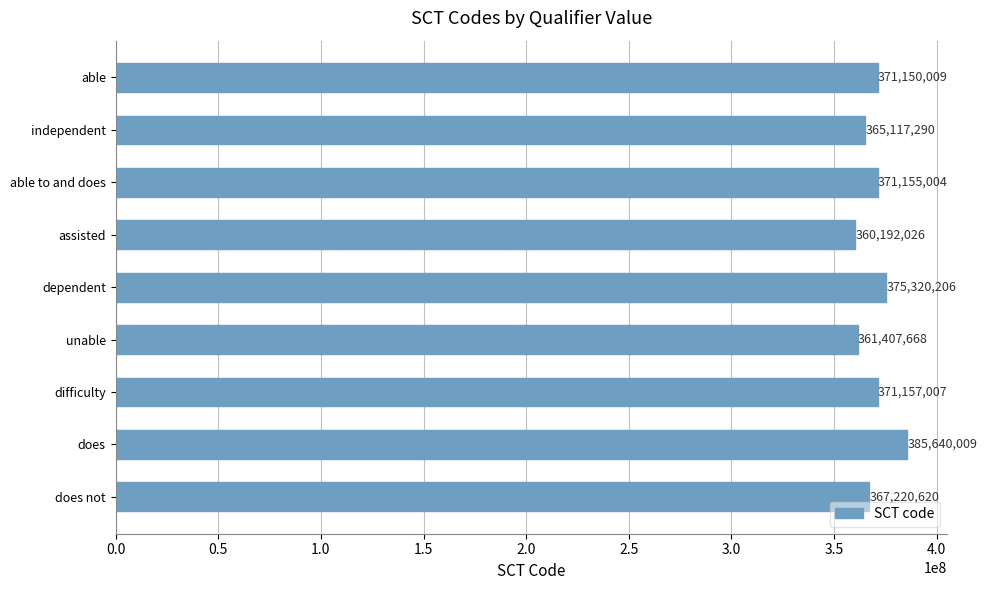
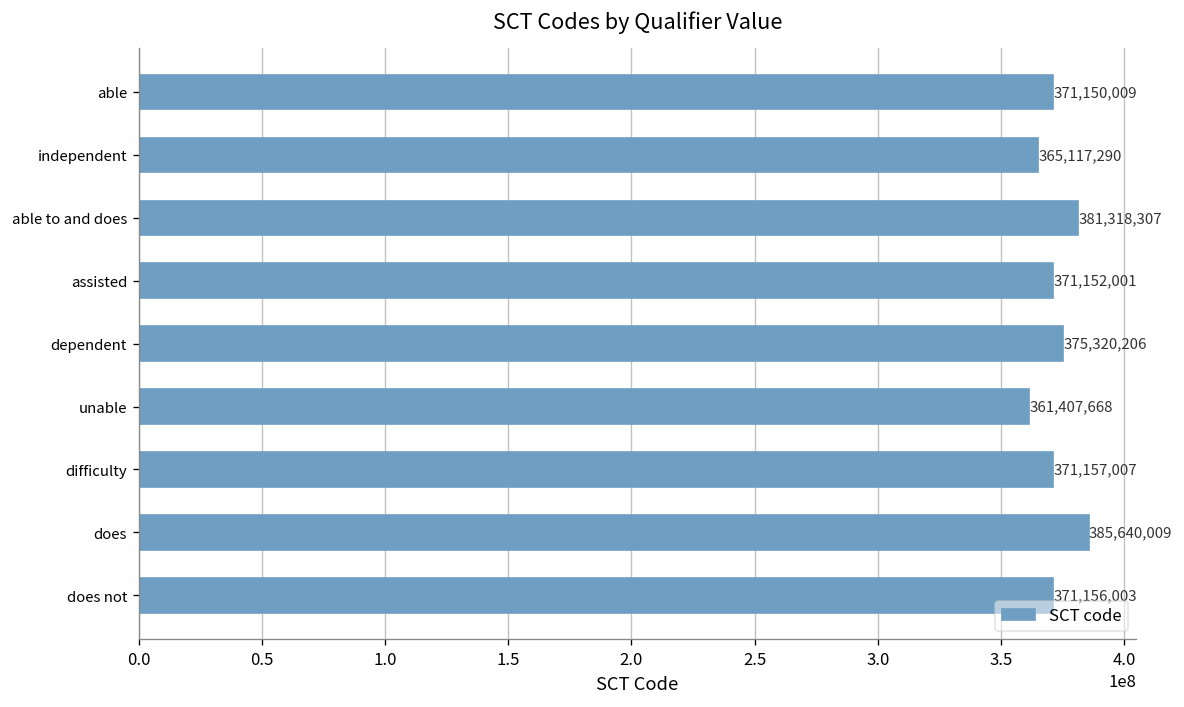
able to and does: 371,155,004 -> 381,318,307
assisted: 360,192,026 -> 371,152,001
does not: 367,220,620 -> 371,156,003
